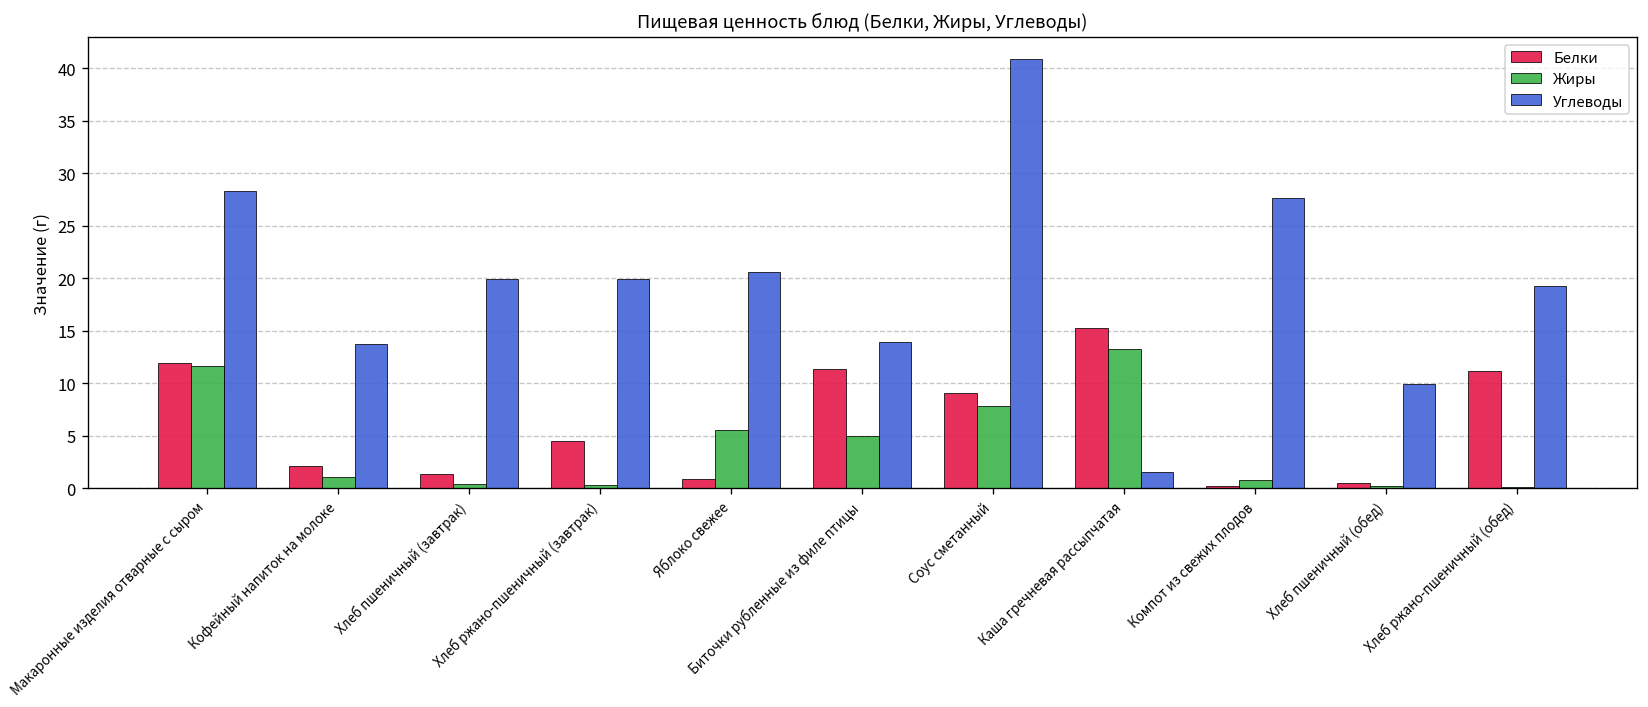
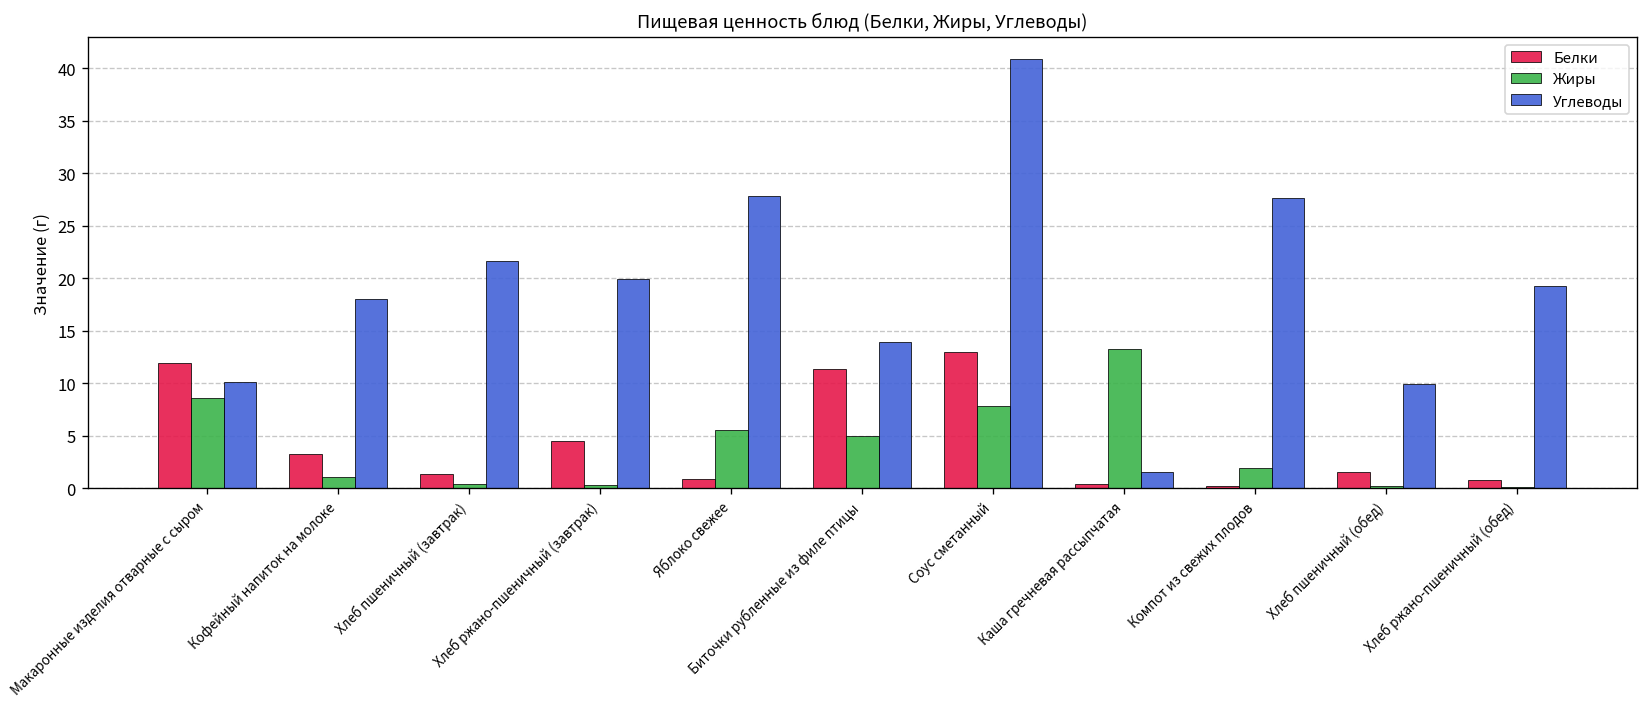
Жиры, Макаронные изделия отварные с сыром: 12 -> 9
Углеводы, Макаронные изделия отварные с сыром: 28 -> 10
Белки, Кофейный напиток на молоке: 2 -> 3
Углеводы, Кофейный напиток на молоке: 14 -> 18
Углеводы, Хлеб пшеничный (завтрак): 20 -> 22
Углеводы, Яблоко свежее: 21 -> 28
Белки, Соус сметанный: 9 -> 13
Белки, Каша гречневая рассыпчатая: 15 -> 0
Жиры, Компот из свежих плодов: 1 -> 2
Белки, Хлеб пшеничный (обед): 0 -> 2
Белки, Хлеб ржано-пшеничный (обед): 11 -> 1
